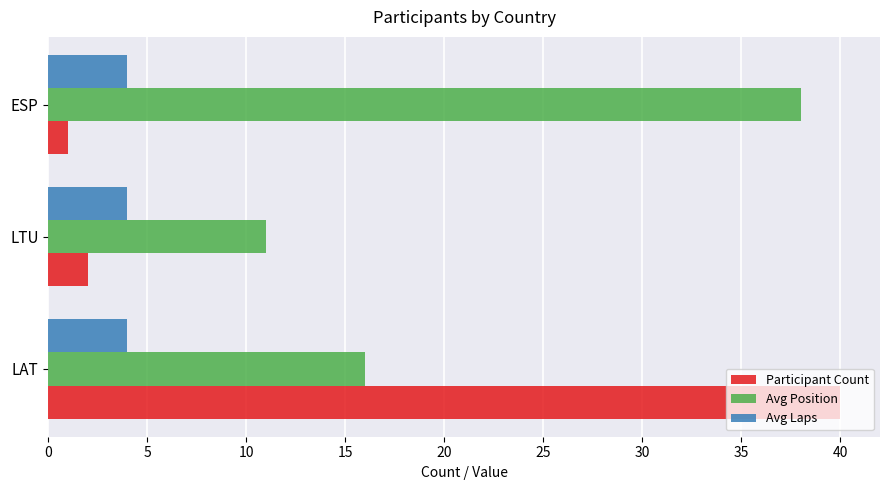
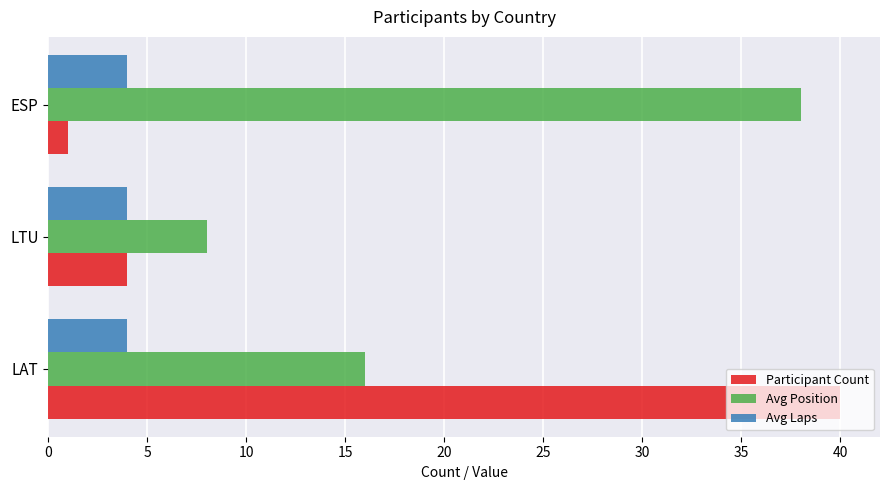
Avg Position, LTU: 11 -> 8
Participant Count, LTU: 2 -> 4
